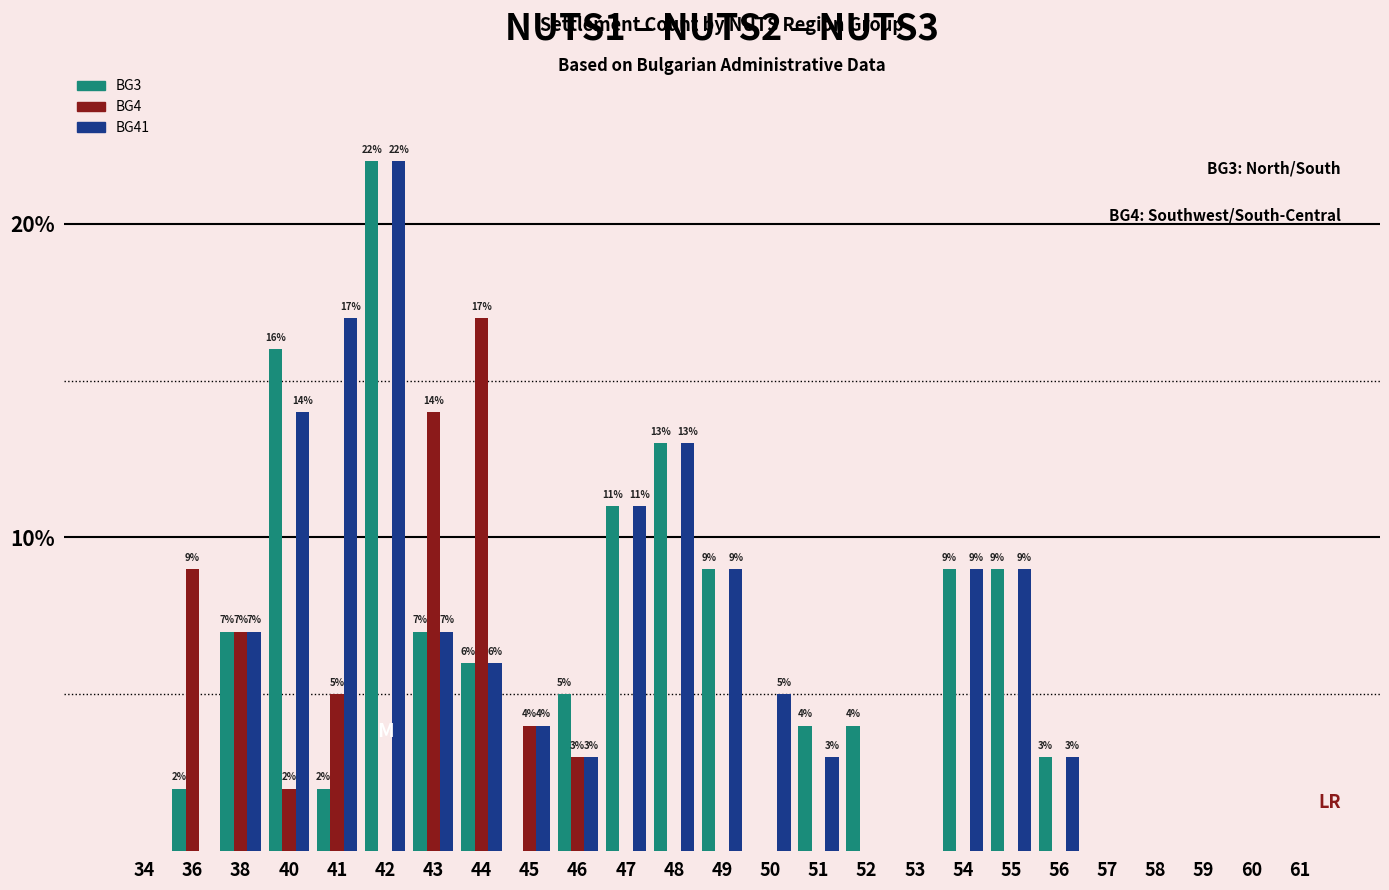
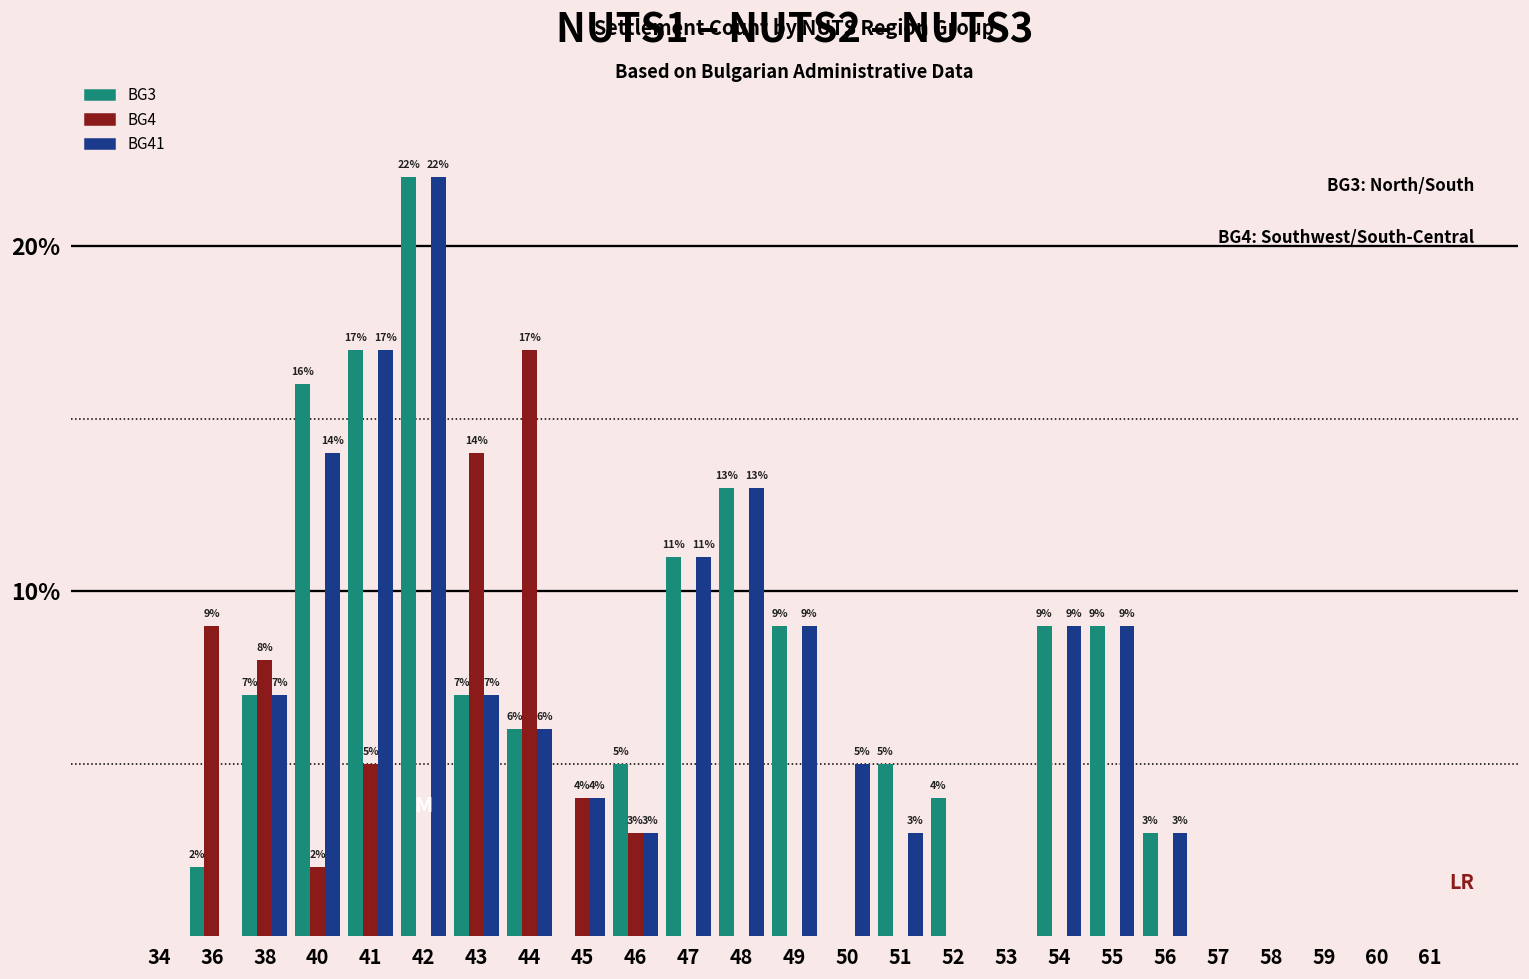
BG4, 38: 7% -> 8%
BG3, 41: 2% -> 17%
BG3, 51: 4% -> 5%
